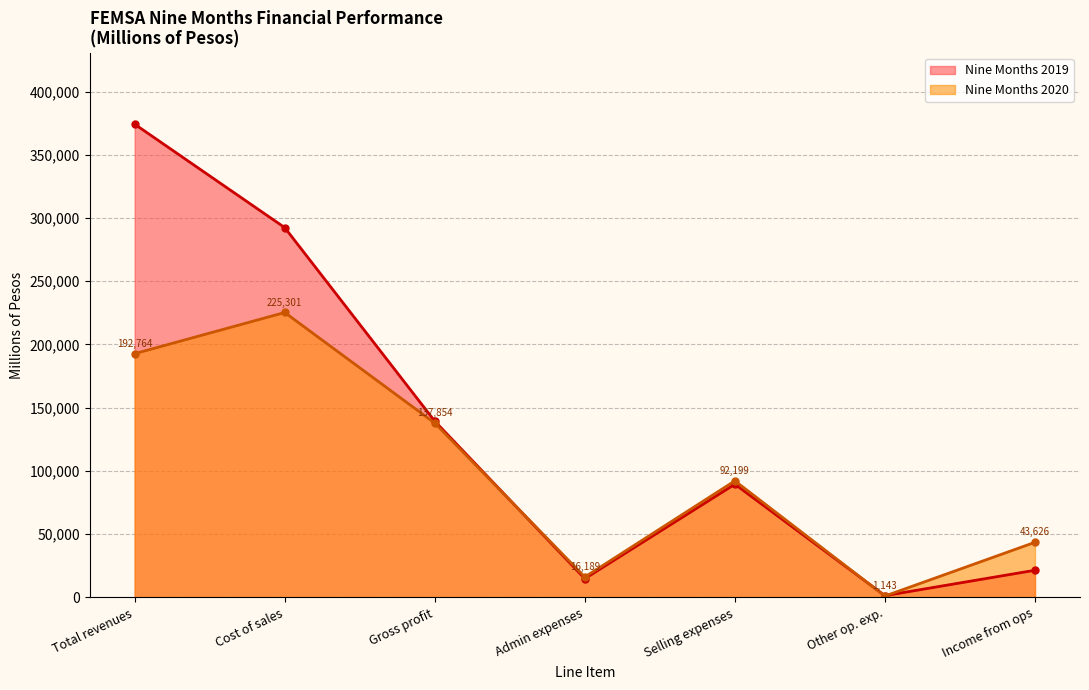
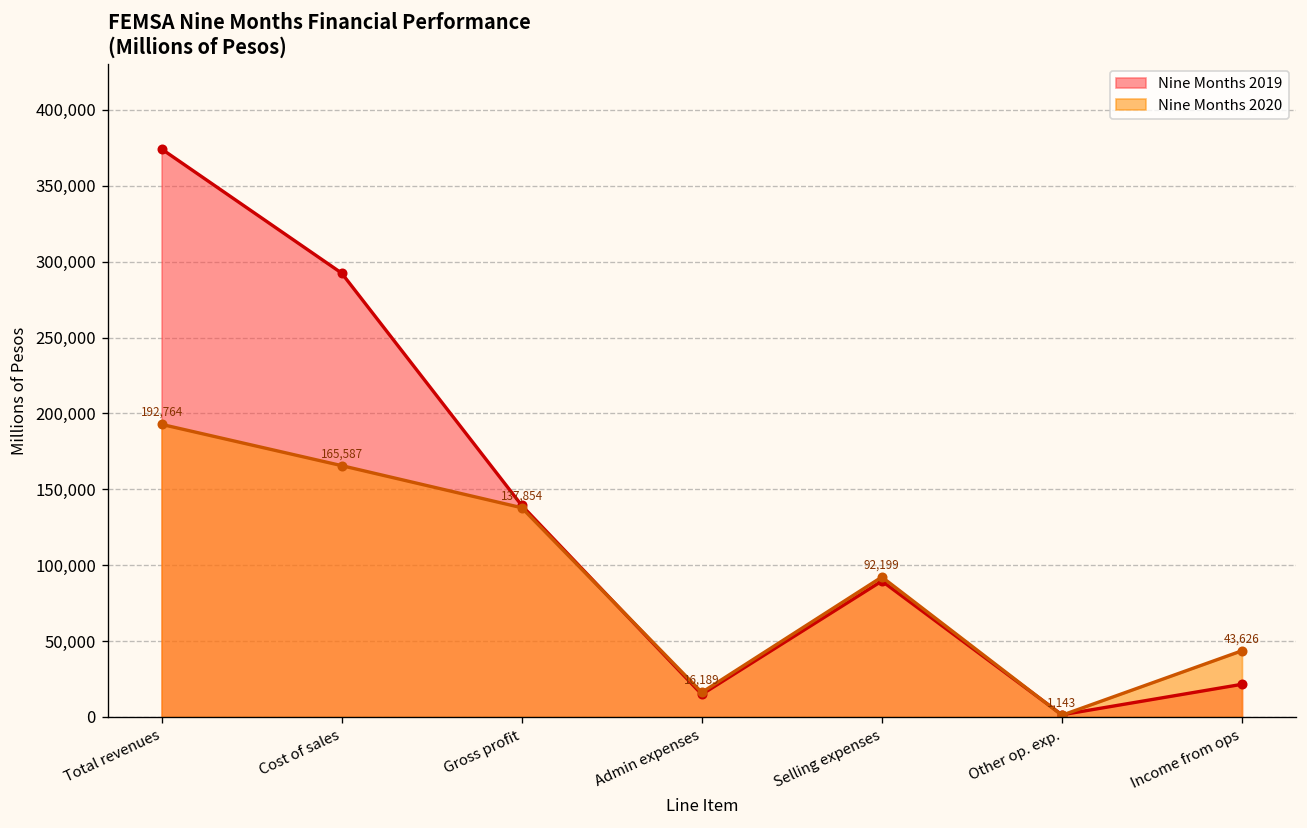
Nine Months 2020, Cost of sales: 225,301 -> 165,587
